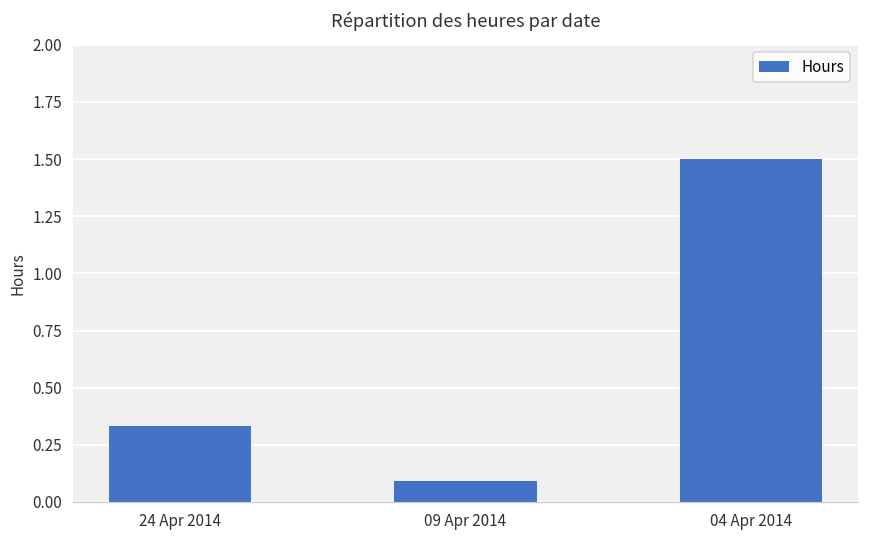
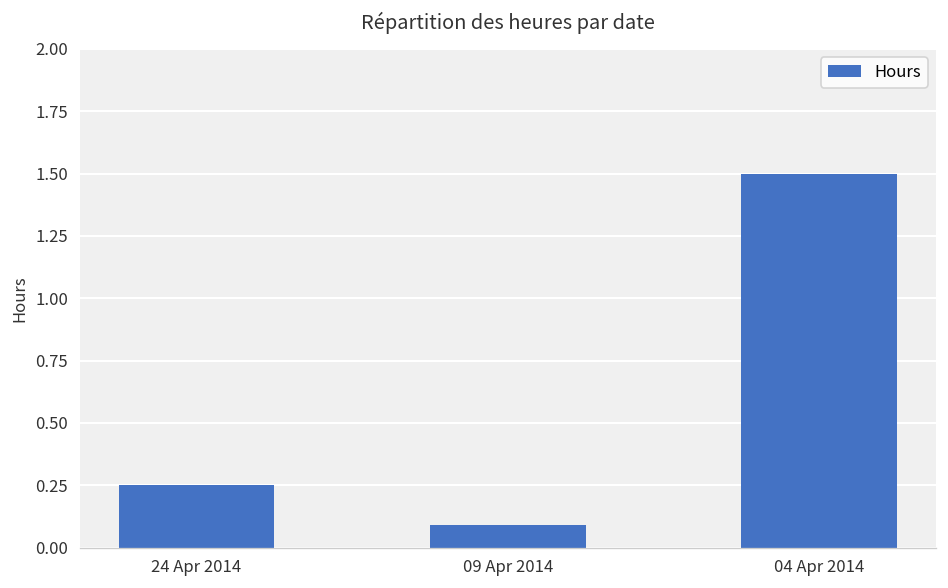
24 Apr 2014: 0.33 -> 0.25
